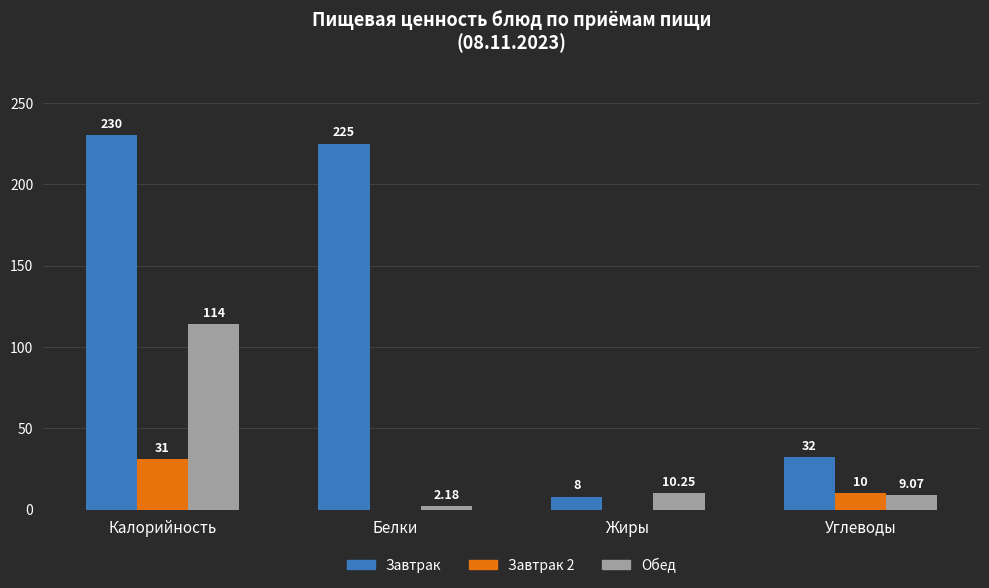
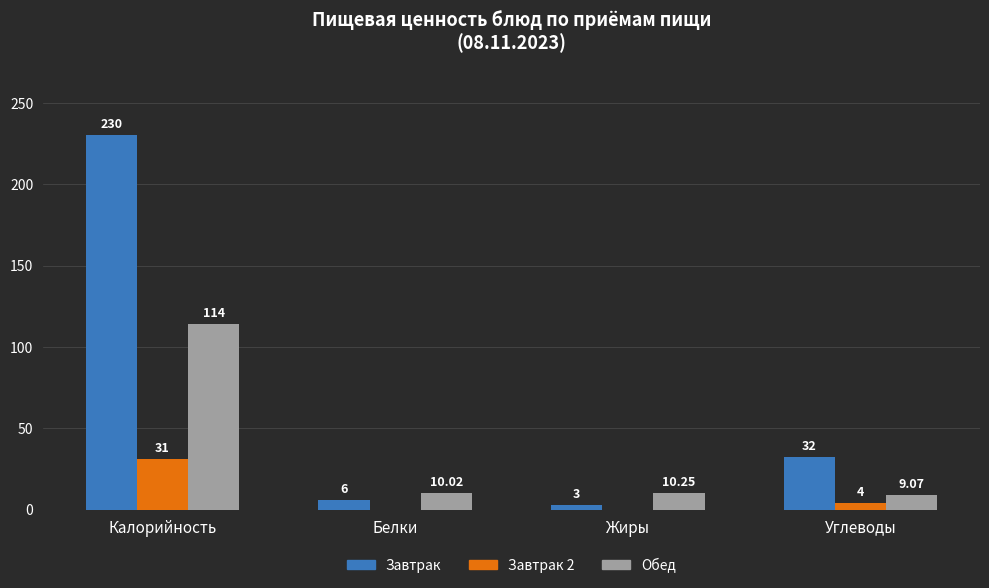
Завтрак, Белки: 225 -> 6
Обед, Белки: 2.18 -> 10.02
Завтрак, Жиры: 8 -> 3
Завтрак 2, Углеводы: 10 -> 4
